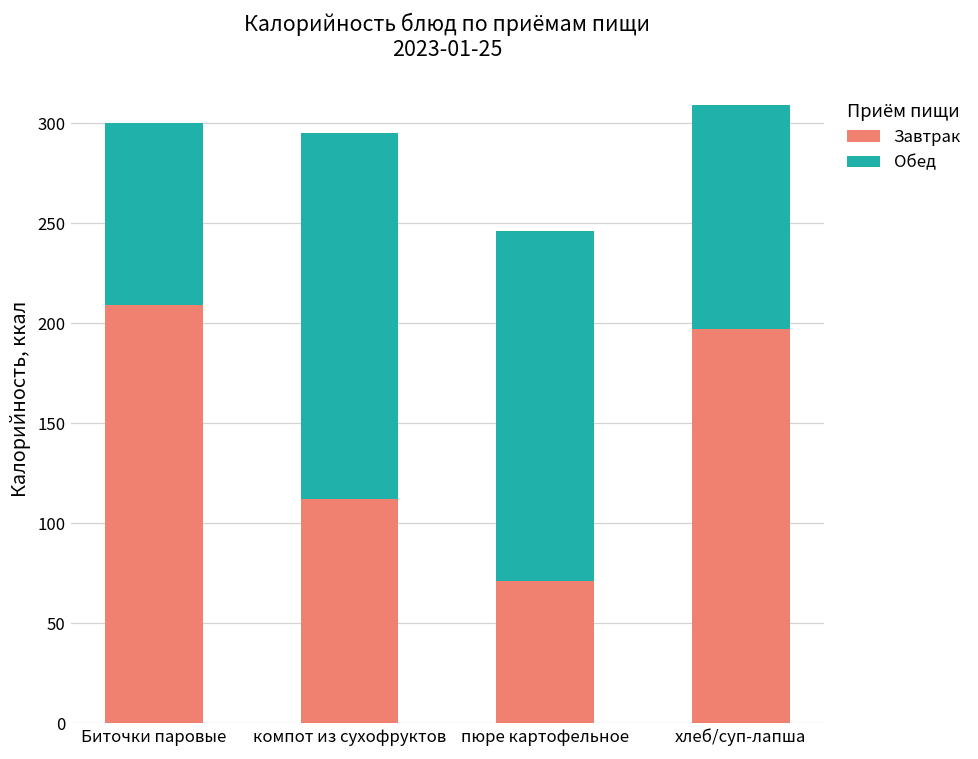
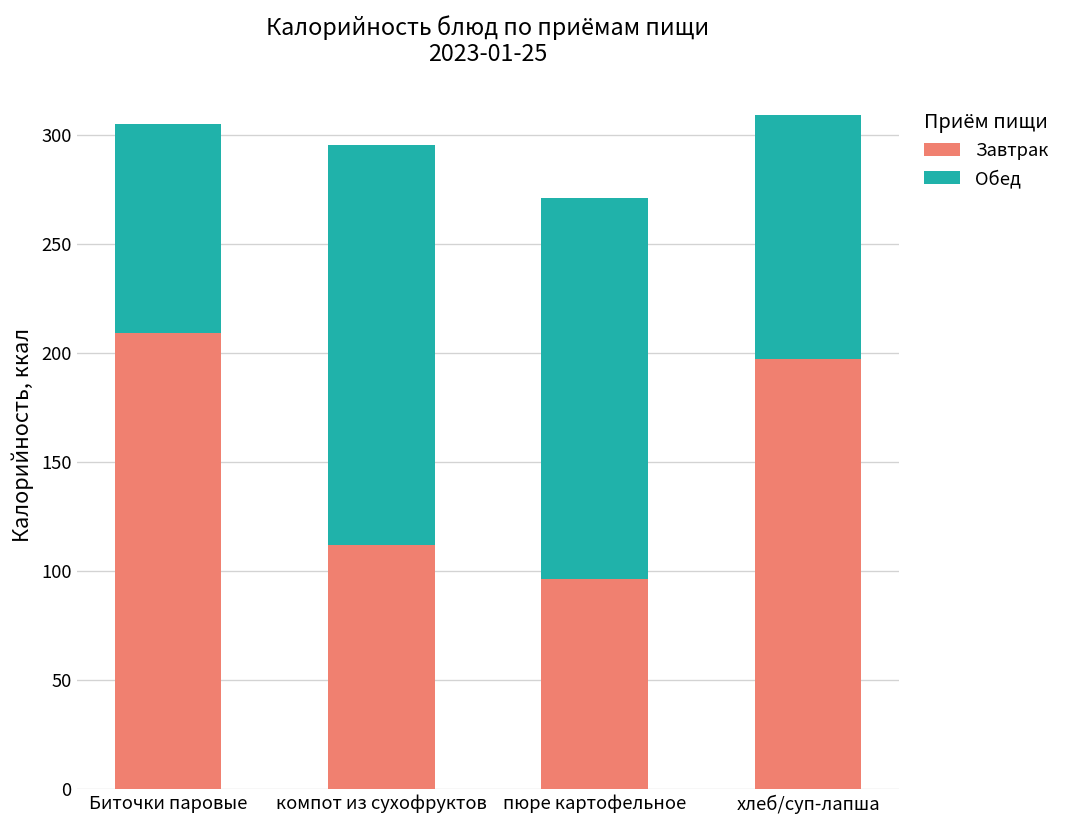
Обед, Биточки паровые: 91 -> 96
Завтрак, пюре картофельное: 71 -> 96
